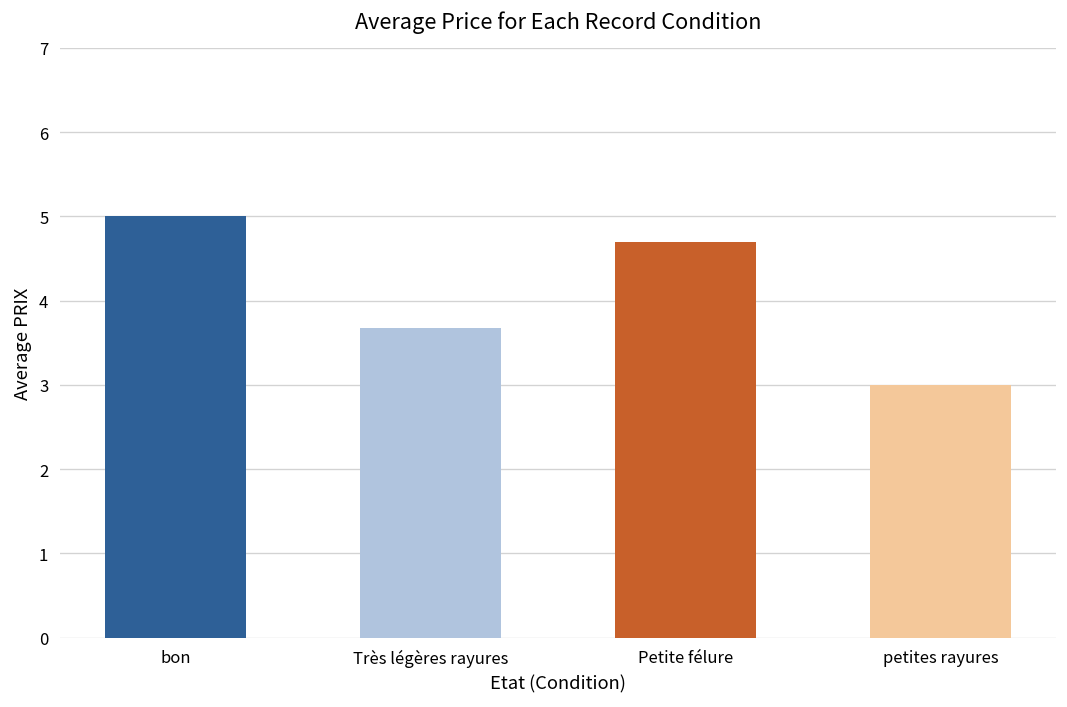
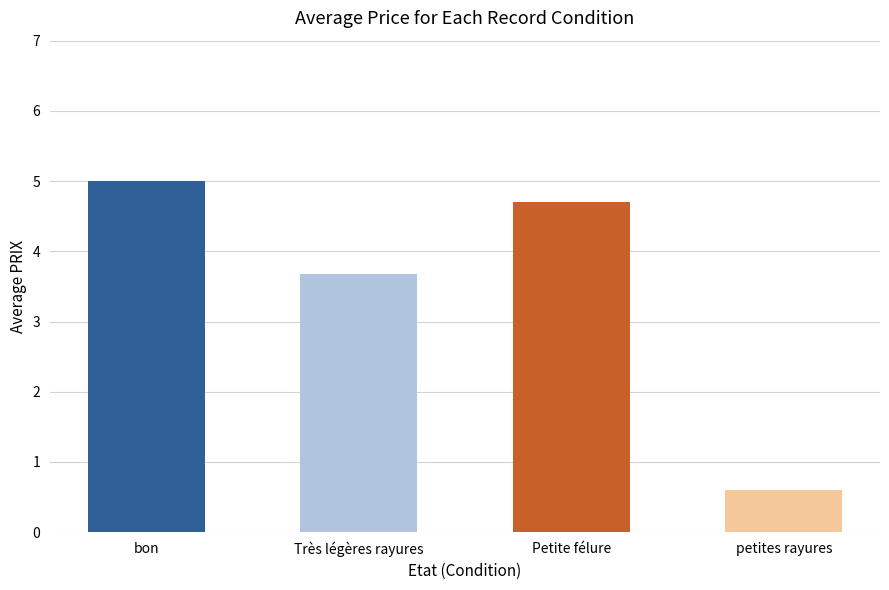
petites rayures: 3.0 -> 0.6
